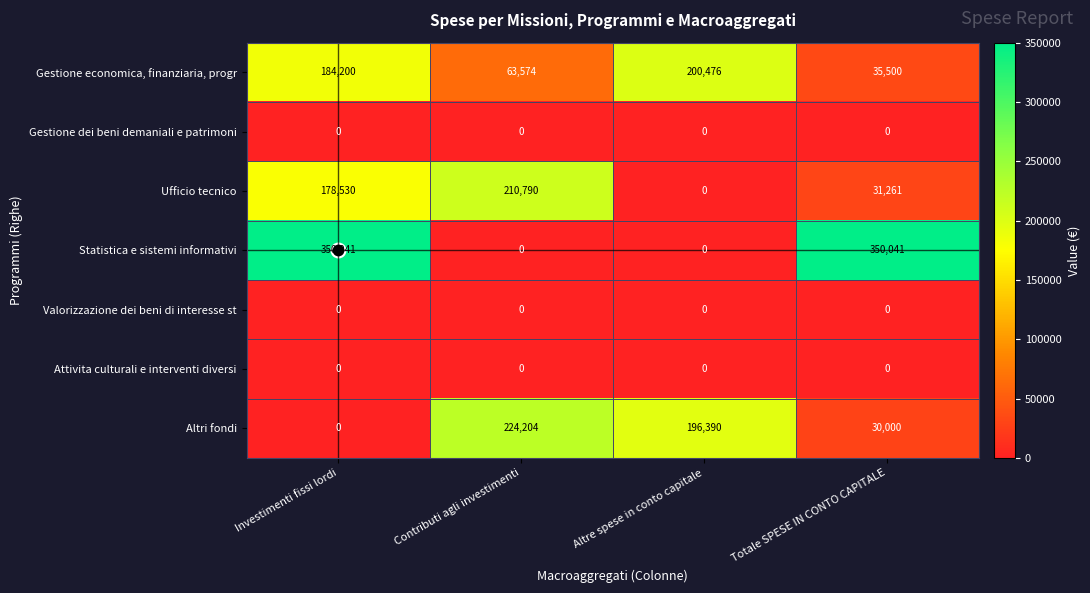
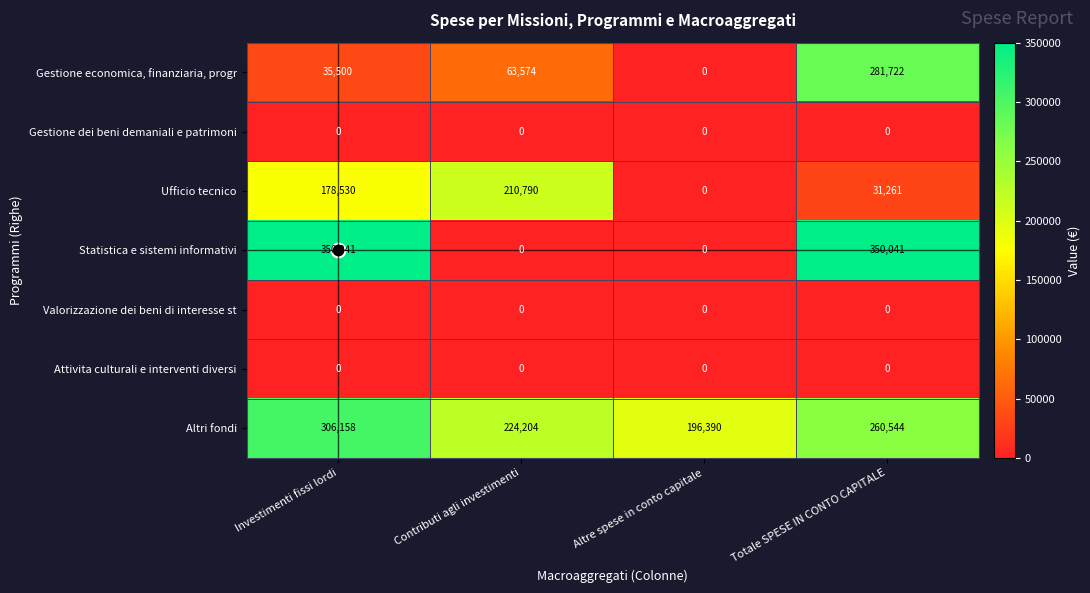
Gestione economica, finanziaria, progr, Investimenti fissi lordi: 184,200 -> 35,500
Gestione economica, finanziaria, progr, Altre spese in conto capitale: 200,476 -> 0
Gestione economica, finanziaria, progr, Totale SPESE IN CONTO CAPITALE: 35,500 -> 281,722
Altri fondi, Investimenti fissi lordi: 0 -> 306,158
Altri fondi, Totale SPESE IN CONTO CAPITALE: 30,000 -> 260,544
